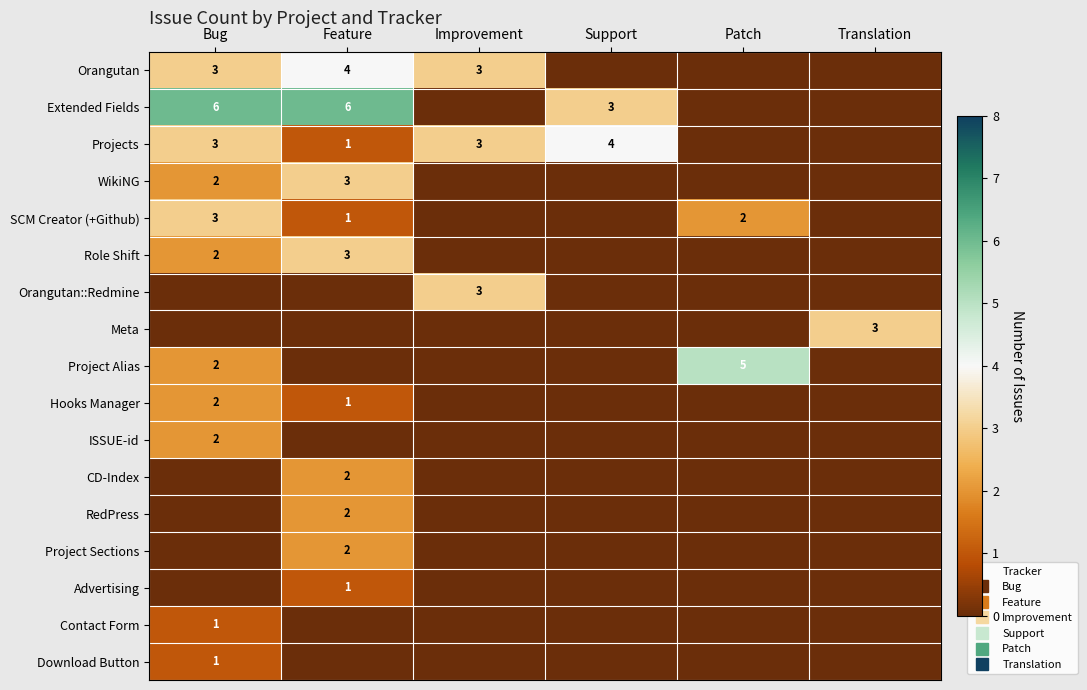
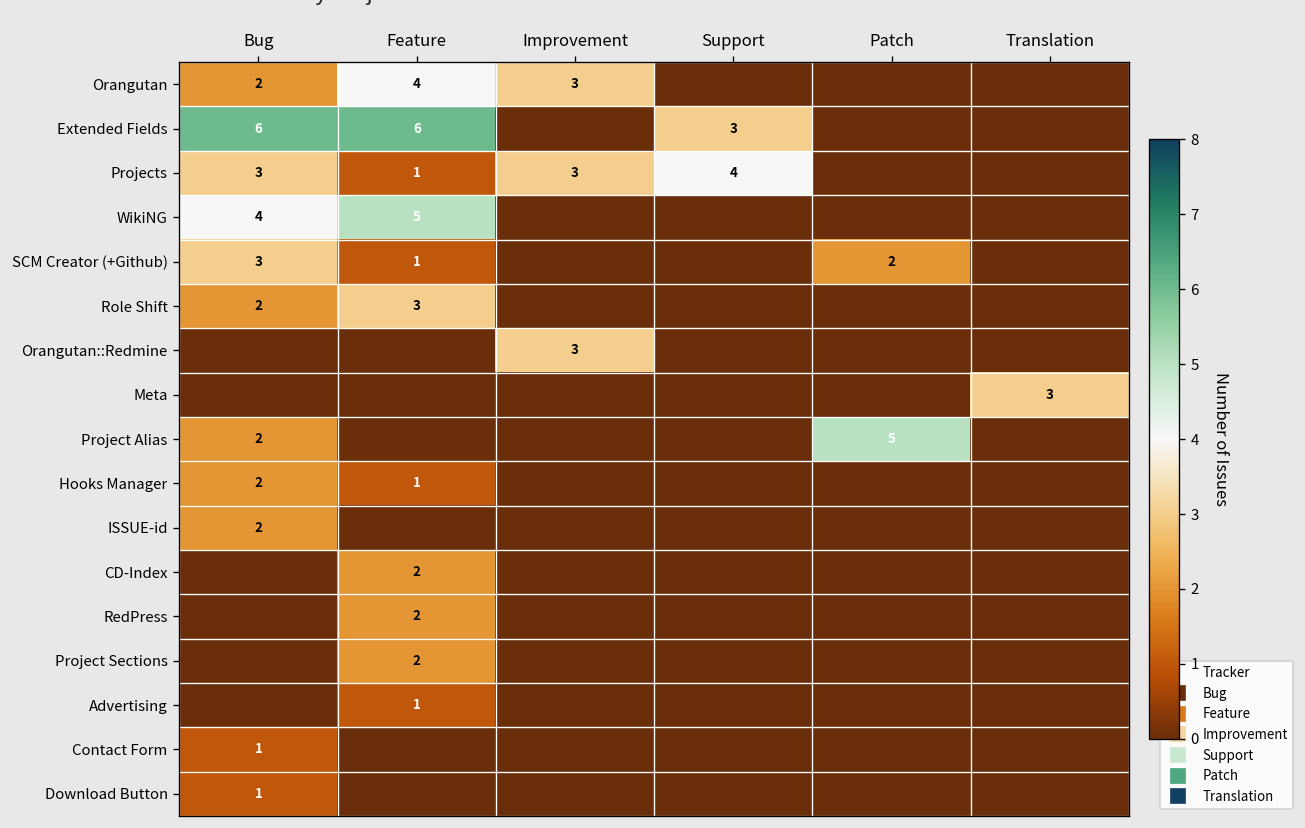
Orangutan, Bug: 3 -> 2
WikiNG, Bug: 2 -> 4
WikiNG, Feature: 3 -> 5
